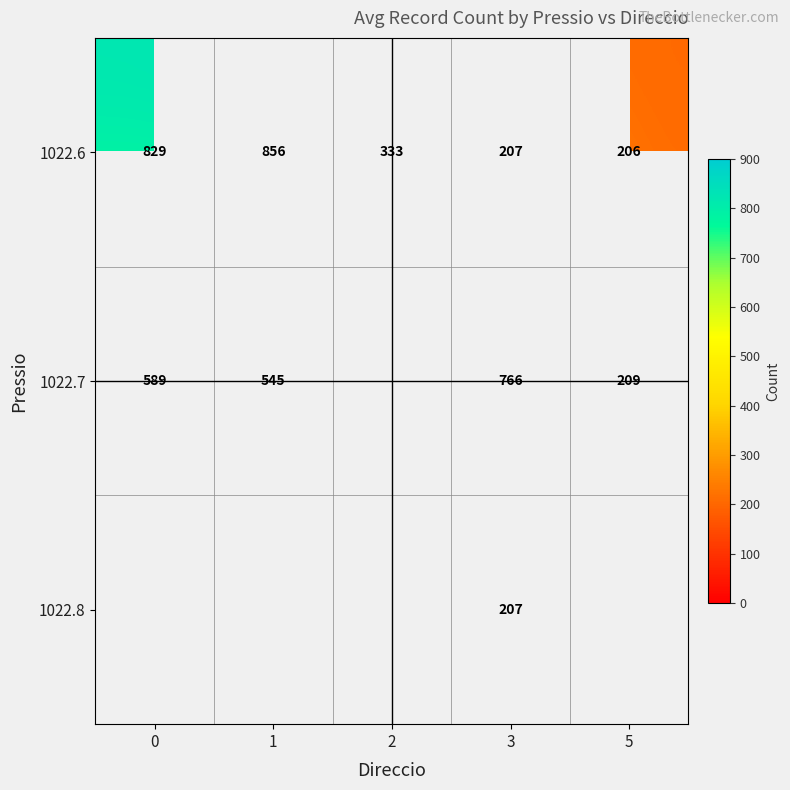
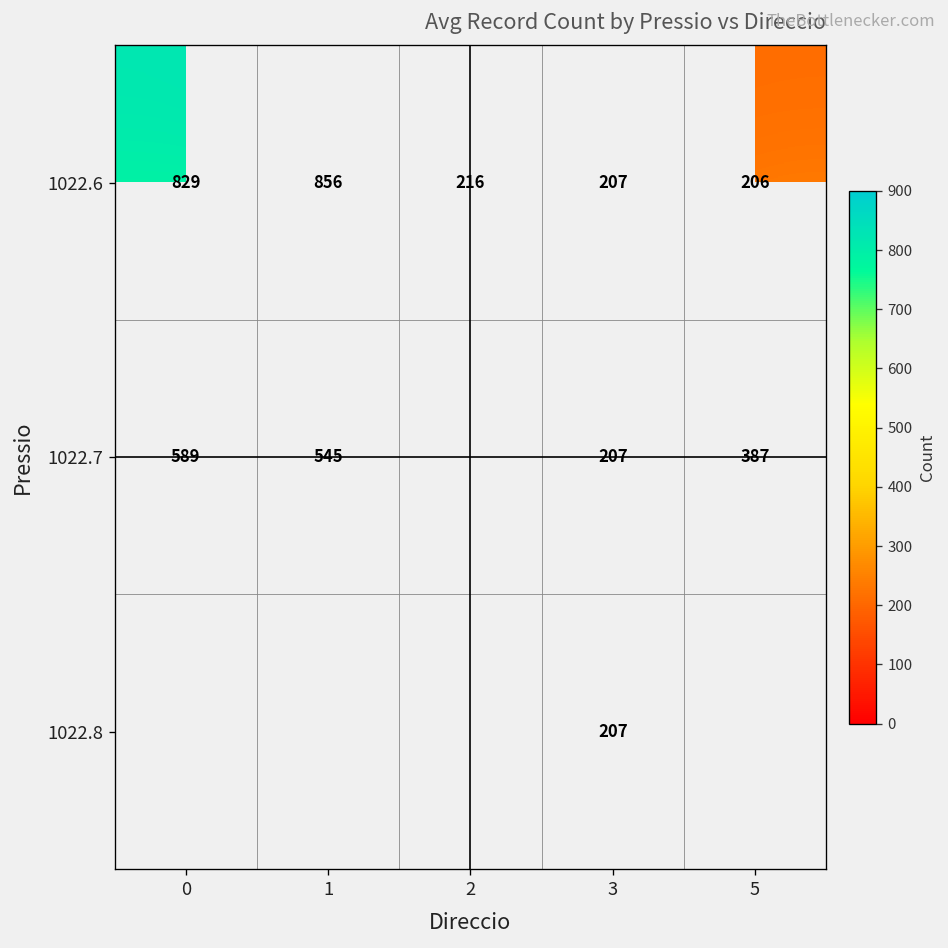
1022.6, 2: 333 -> 216
1022.7, 3: 766 -> 207
1022.7, 5: 209 -> 387
